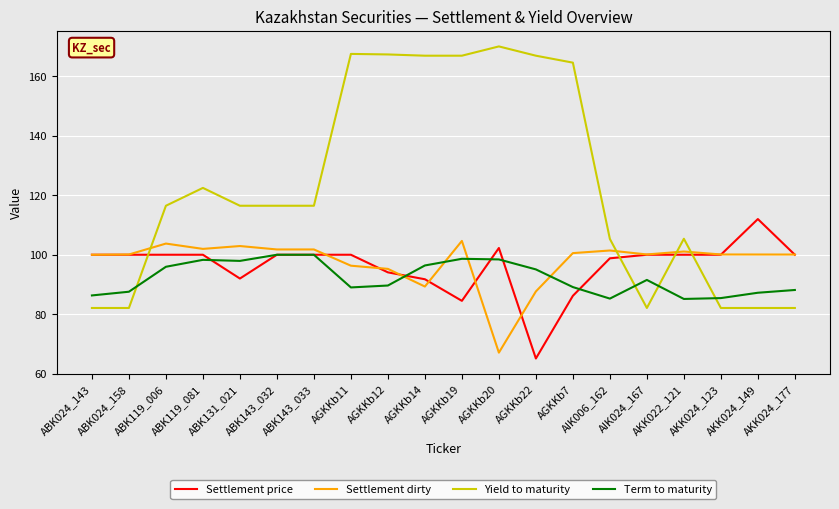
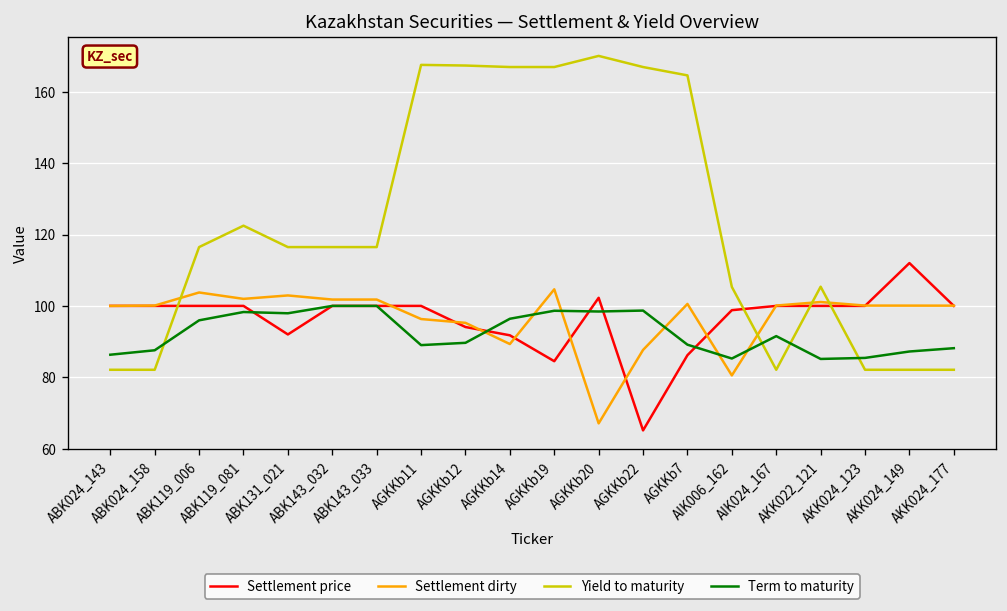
Term to maturity, AGKKb22: 95 -> 99
Settlement dirty, AIK006_162: 101 -> 81
